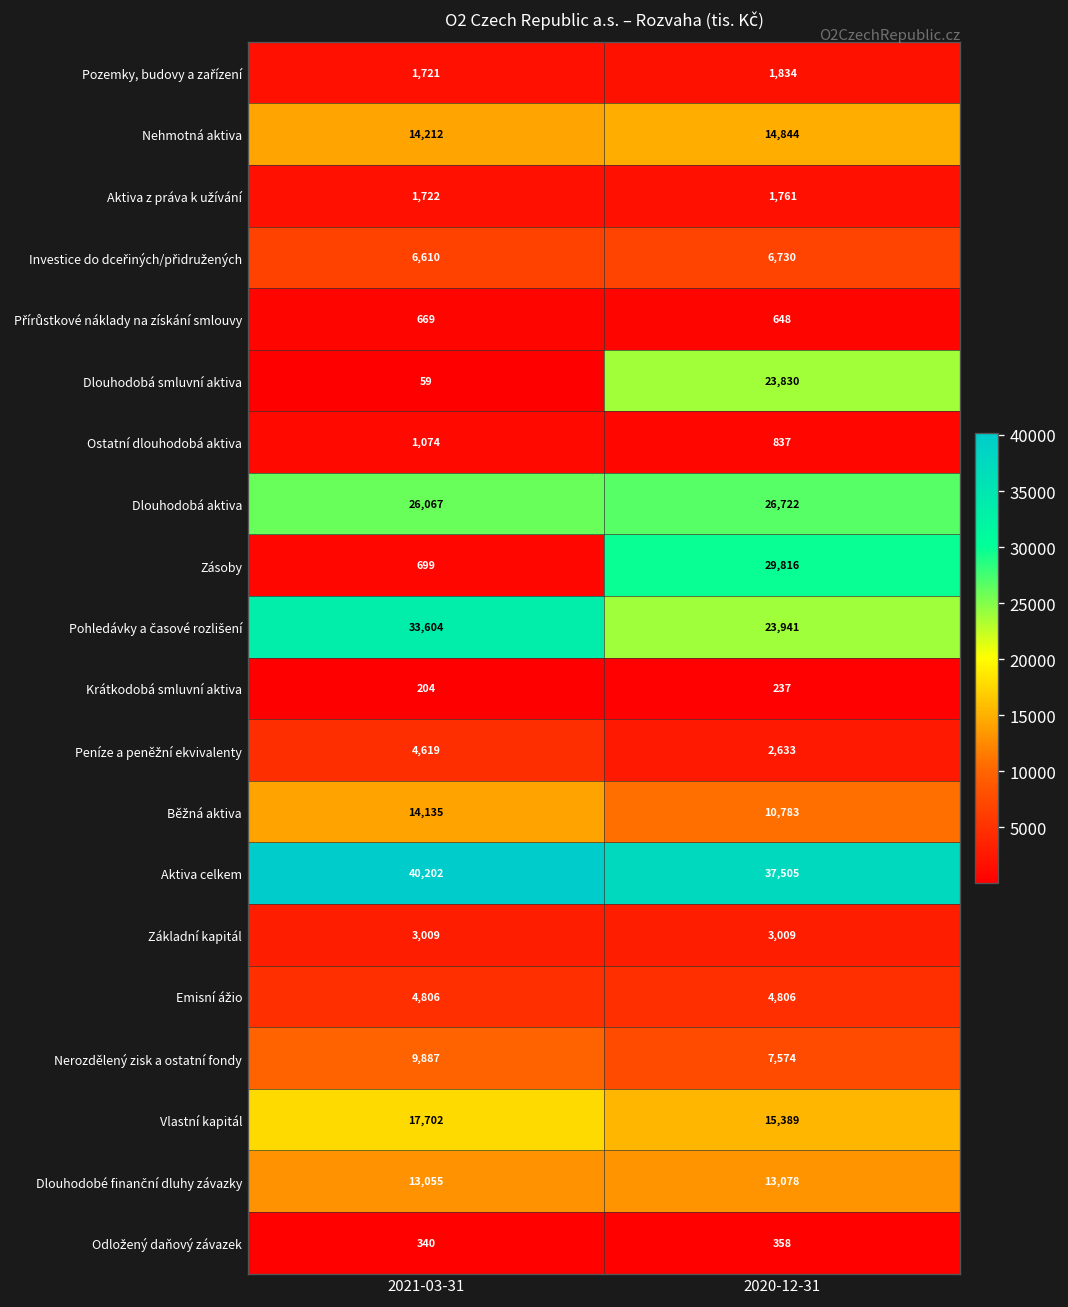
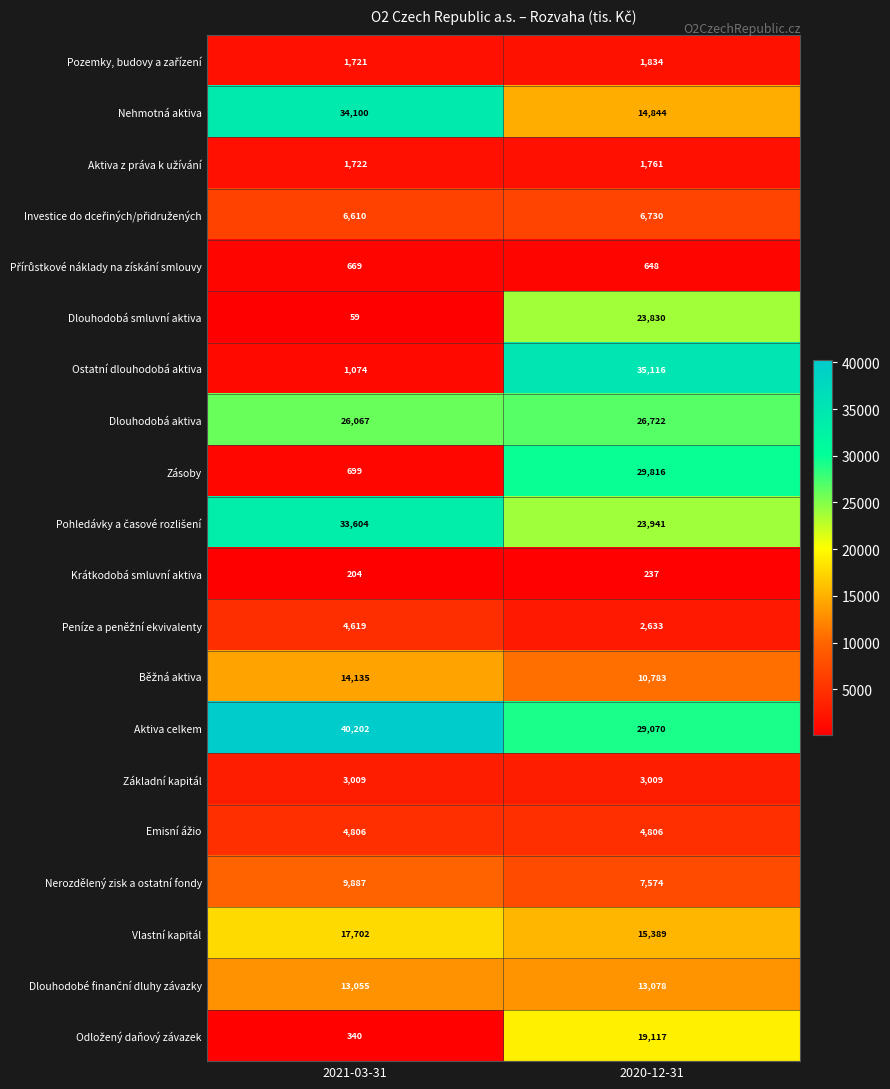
Nehmotná aktiva, 2021-03-31: 14,212 -> 34,100
Ostatní dlouhodobá aktiva, 2020-12-31: 837 -> 35,116
Aktiva celkem, 2020-12-31: 37,505 -> 29,070
Odložený daňový závazek, 2020-12-31: 358 -> 19,117
